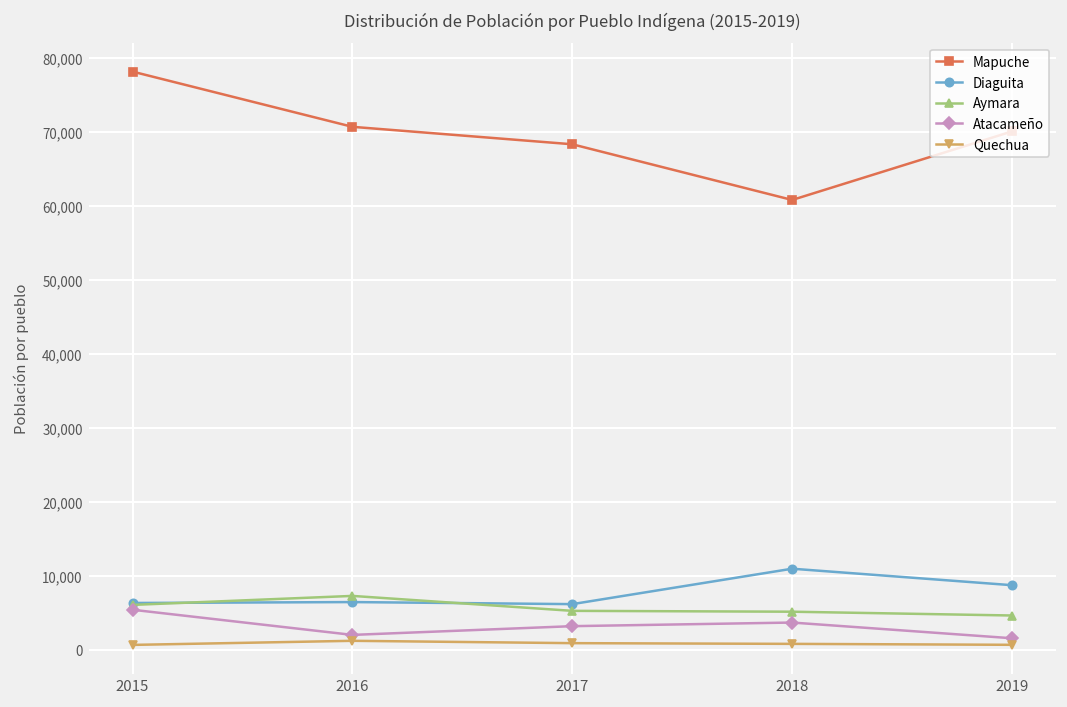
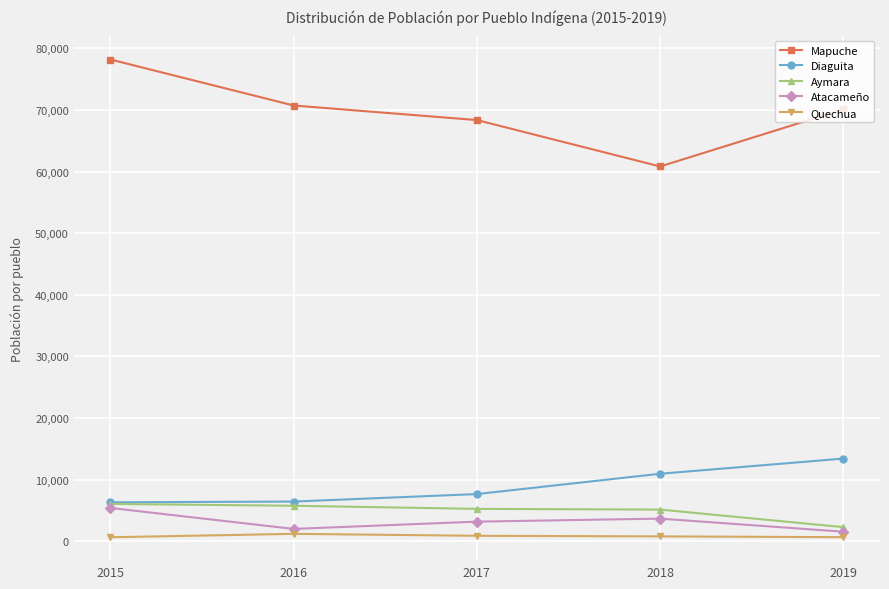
Aymara, 2016: 7,000 -> 6,000
Diaguita, 2017: 6,000 -> 8,000
Diaguita, 2019: 9,000 -> 13,000
Aymara, 2019: 5,000 -> 2,000
